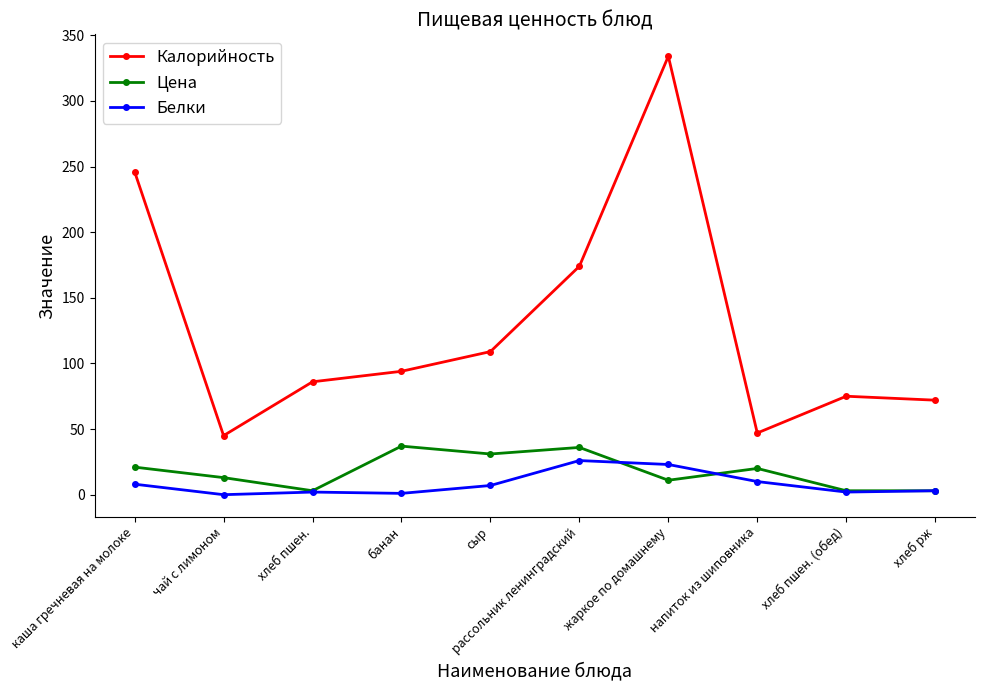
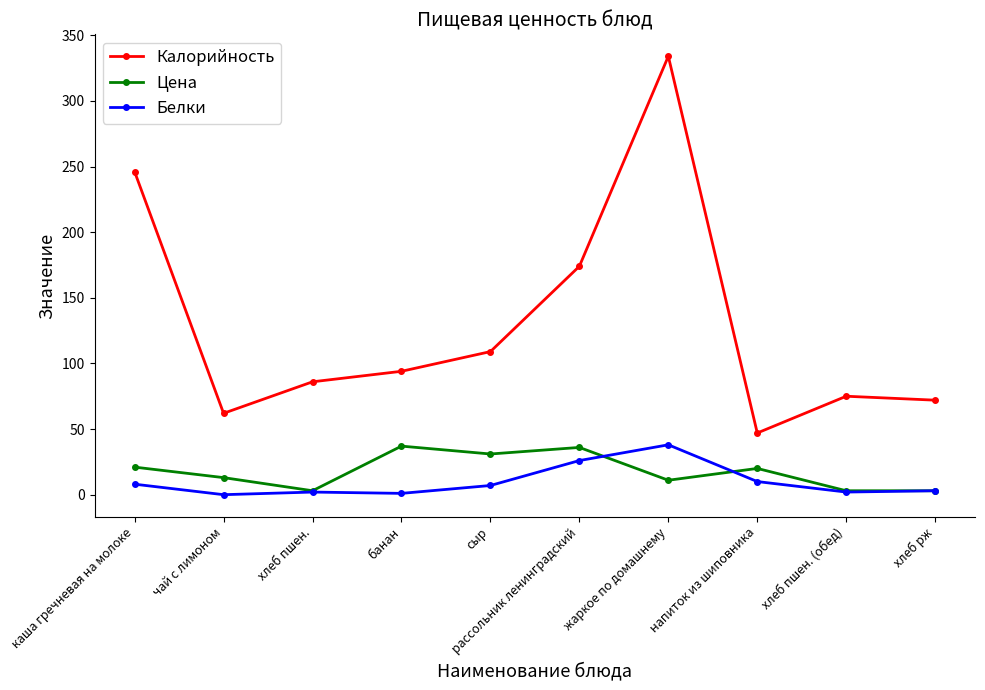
Калорийность, чай с лимоном: 45 -> 62
Белки, жаркое по домашнему: 23 -> 38
